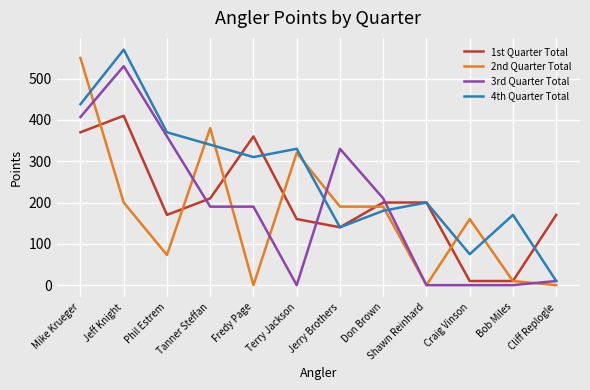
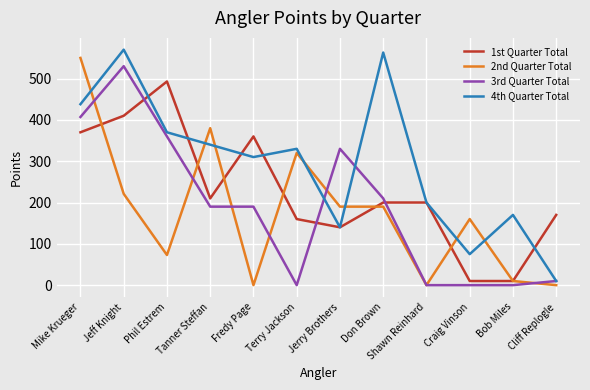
2nd Quarter Total, Jeff Knight: 200 -> 220
1st Quarter Total, Phil Estrem: 170 -> 490
4th Quarter Total, Don Brown: 180 -> 560
